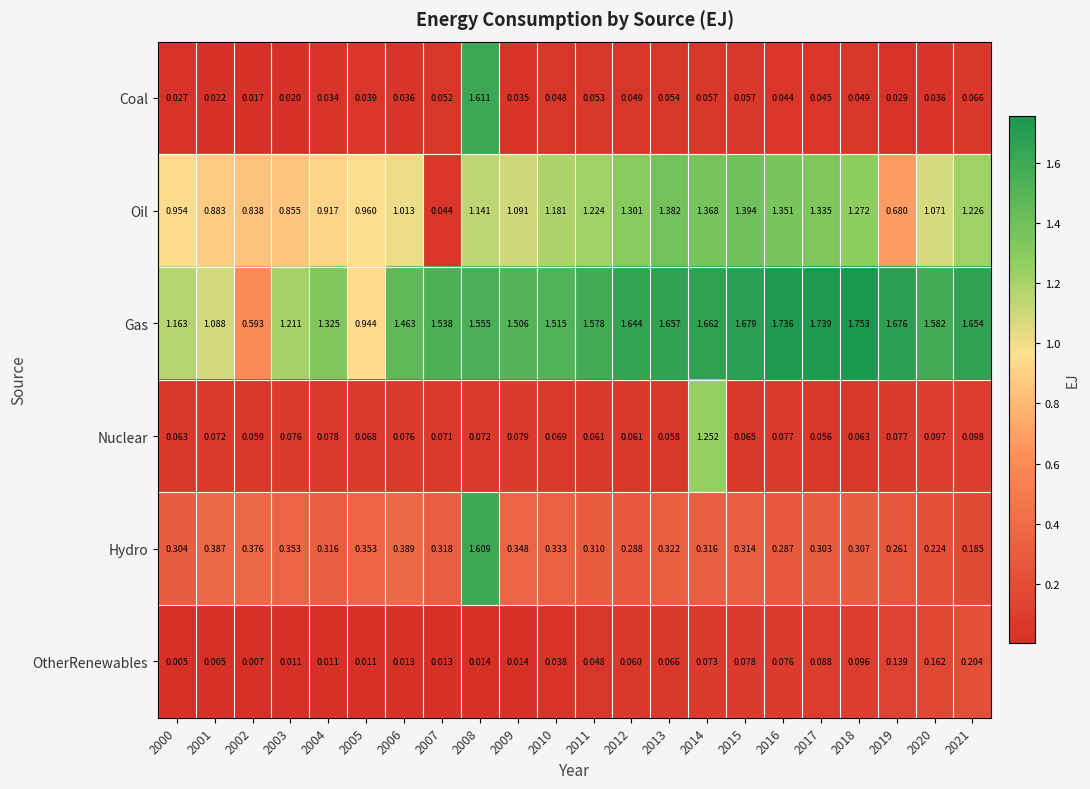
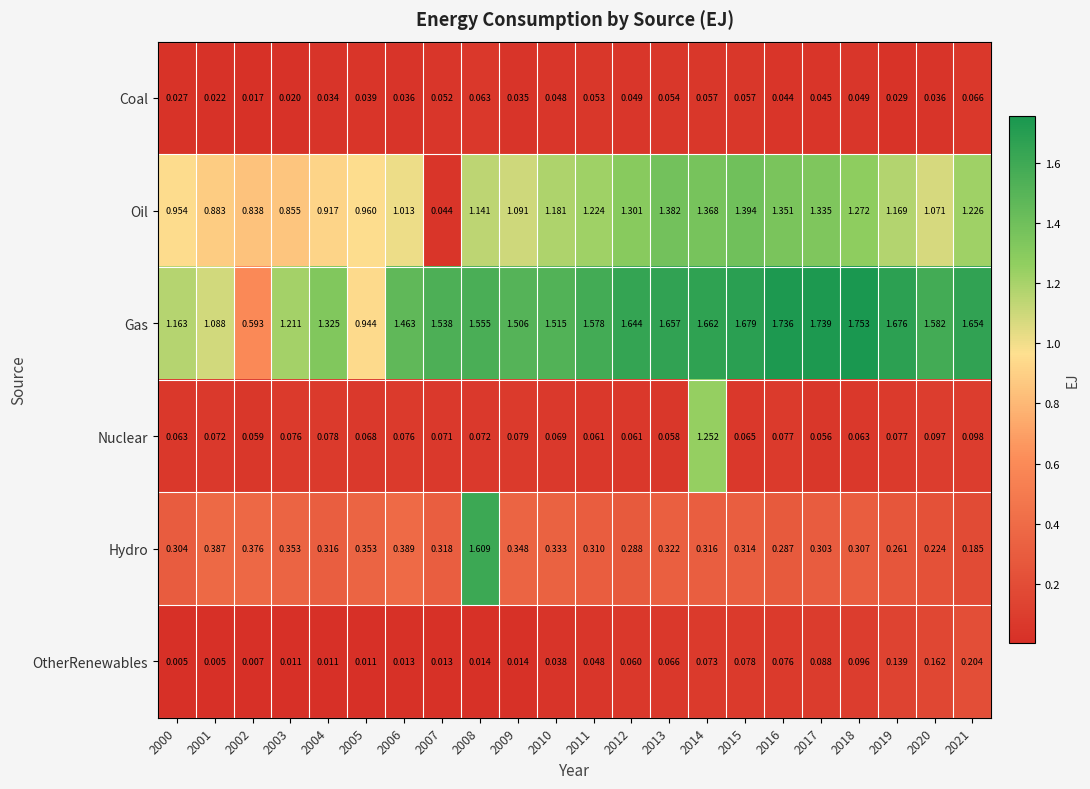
Coal, 2008: 1.611 -> 0.063
Oil, 2019: 0.680 -> 1.169
